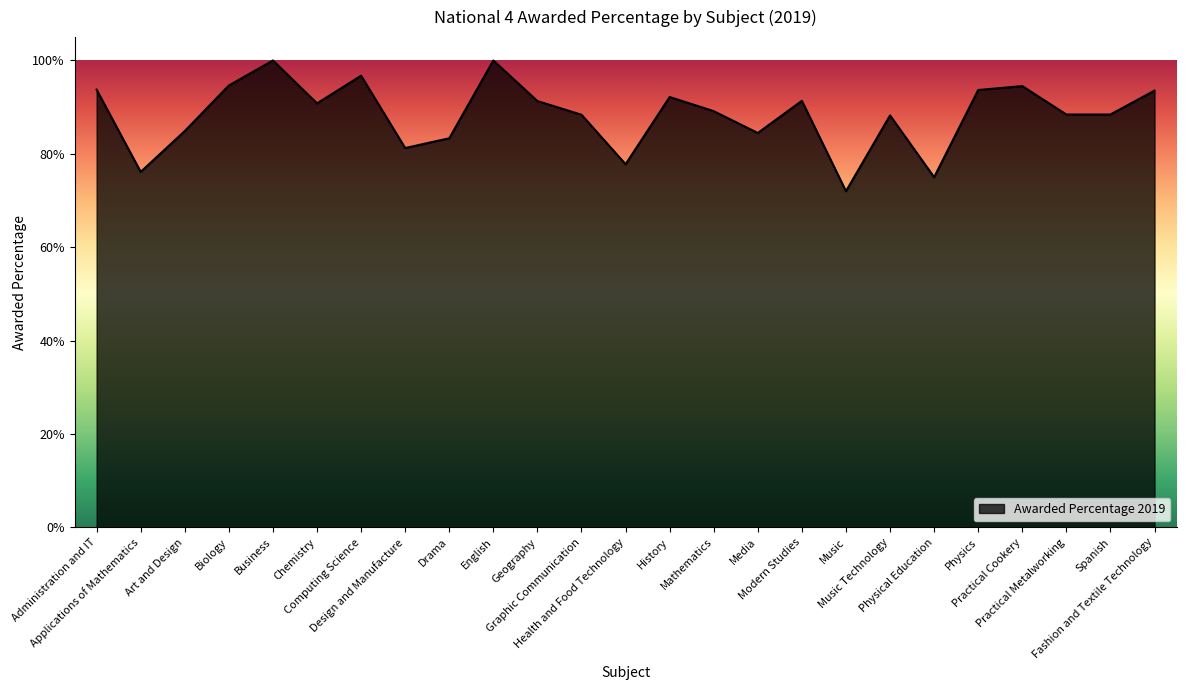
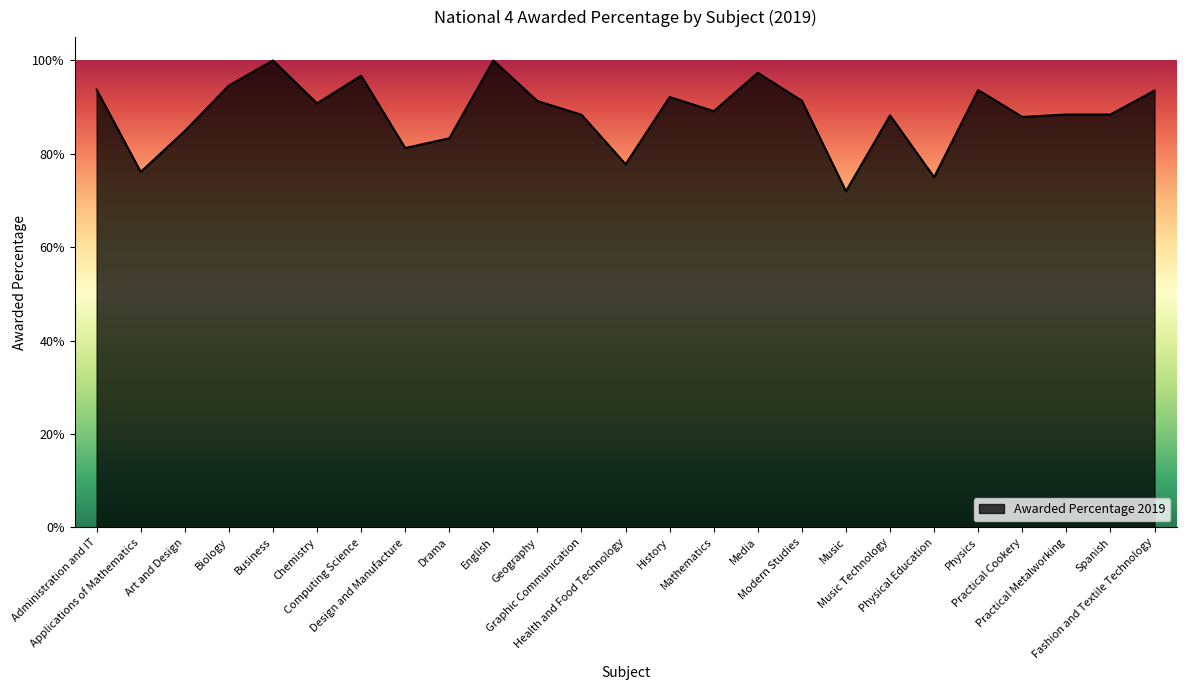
Media: 84% -> 97%
Practical Cookery: 95% -> 88%
